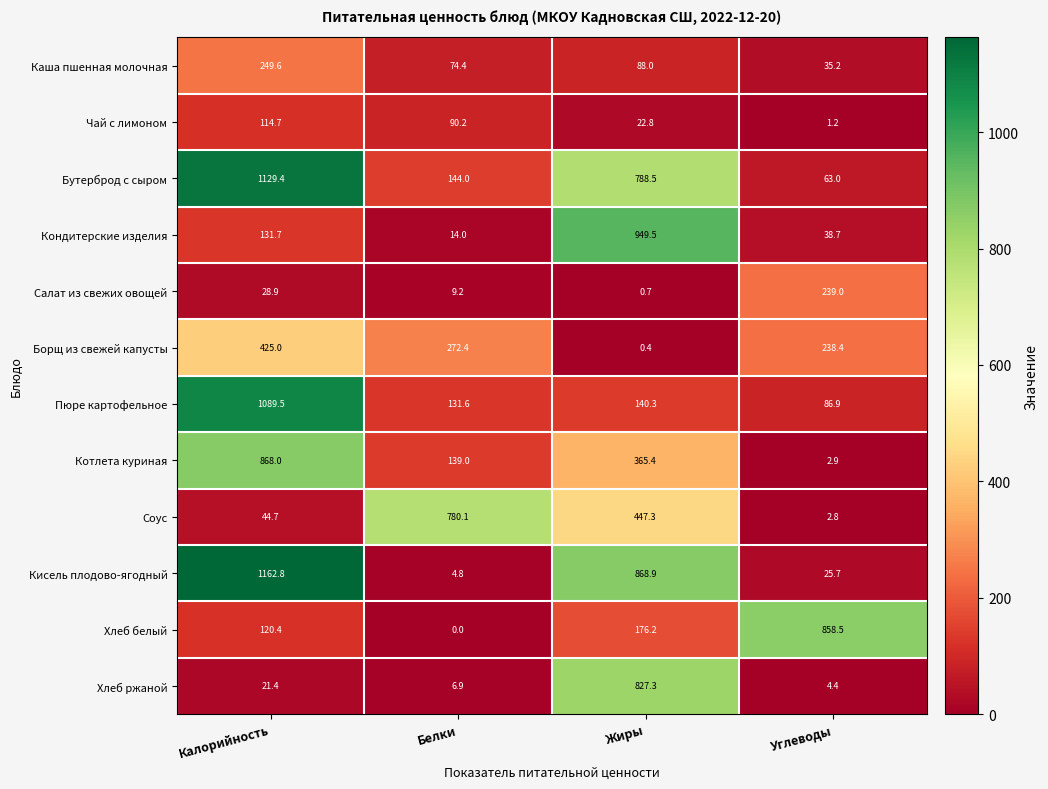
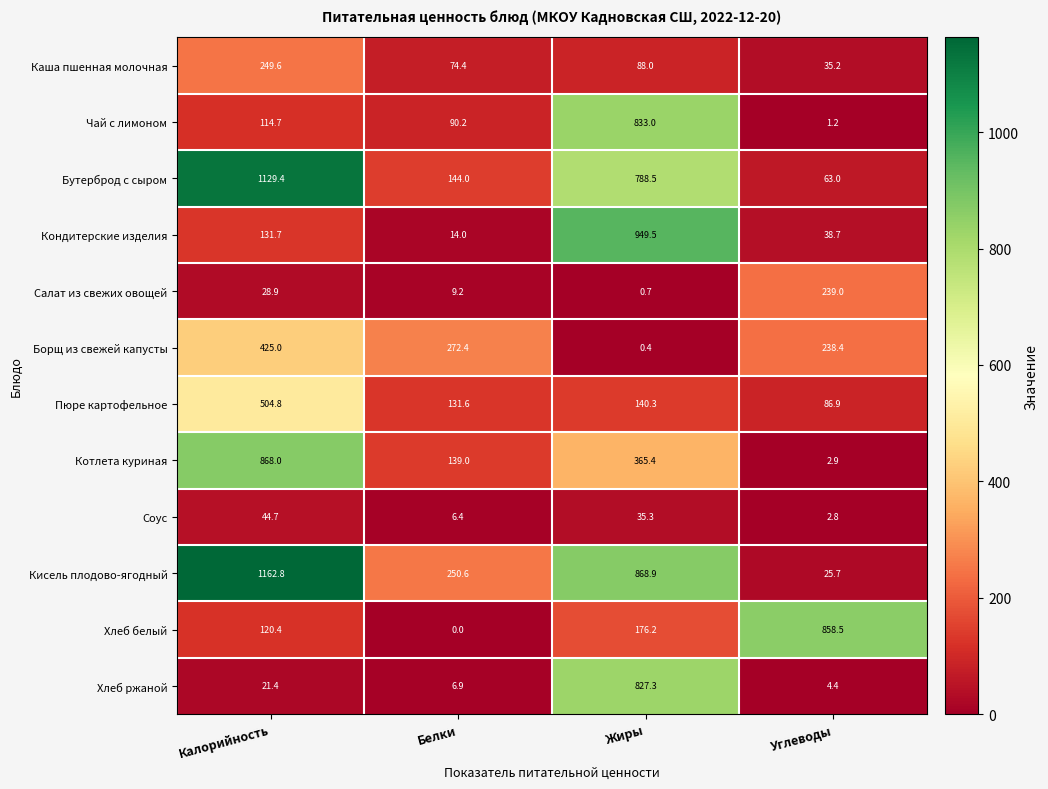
Чай с лимоном, Жиры: 22.8 -> 833.0
Пюре картофельное, Калорийность: 1089.5 -> 504.8
Соус, Белки: 780.1 -> 6.4
Соус, Жиры: 447.3 -> 35.3
Кисель плодово-ягодный, Белки: 4.8 -> 250.6
